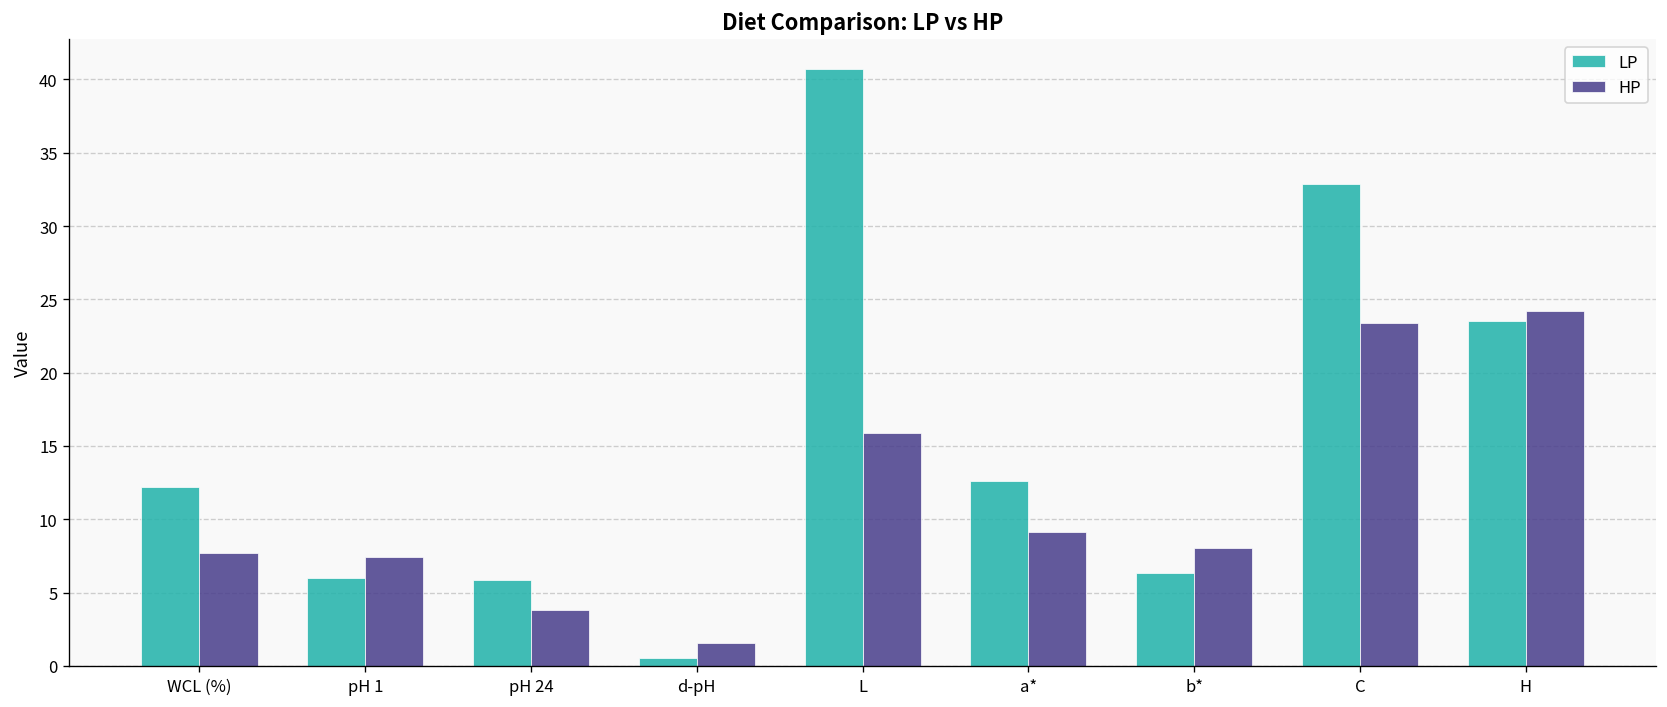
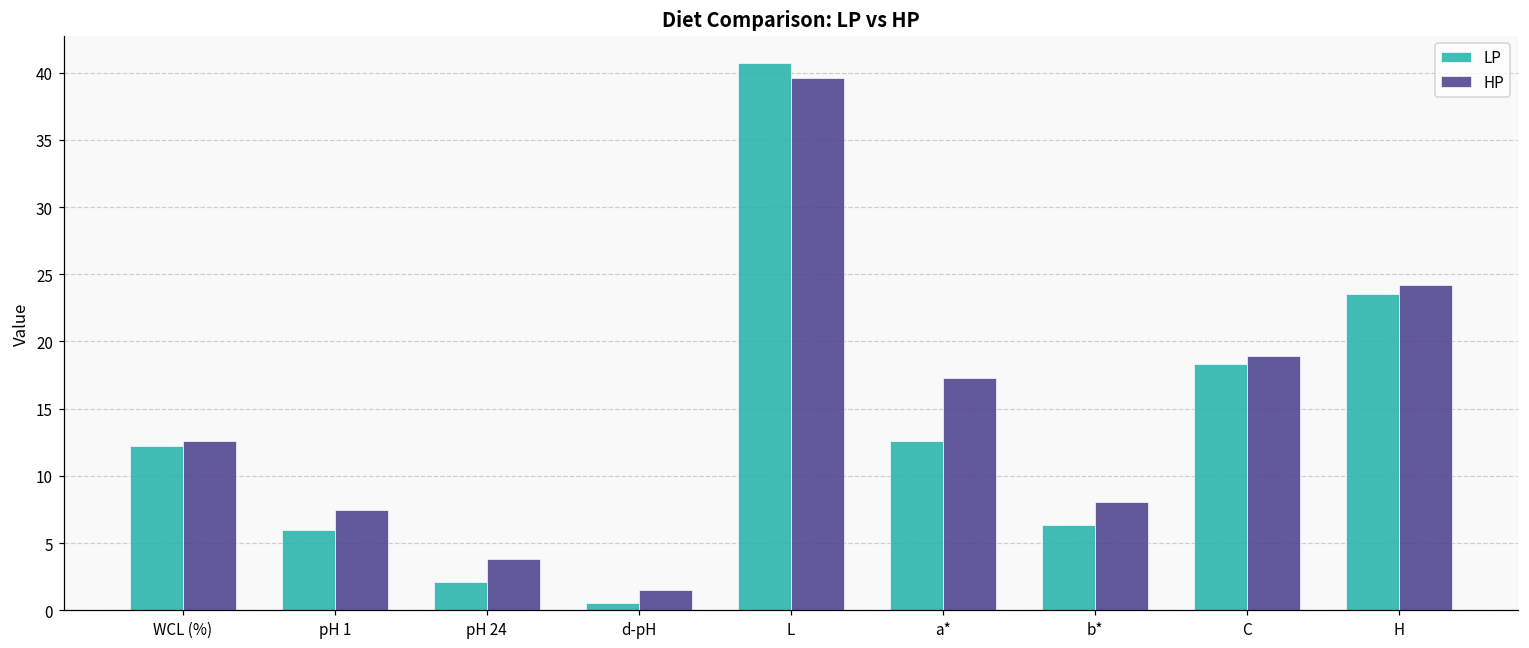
HP, WCL (%): 7.7 -> 12.6
LP, pH 24: 5.8 -> 2.1
HP, L: 15.9 -> 39.6
HP, a*: 9.1 -> 17.3
LP, C: 32.9 -> 18.3
HP, C: 23.4 -> 18.9
